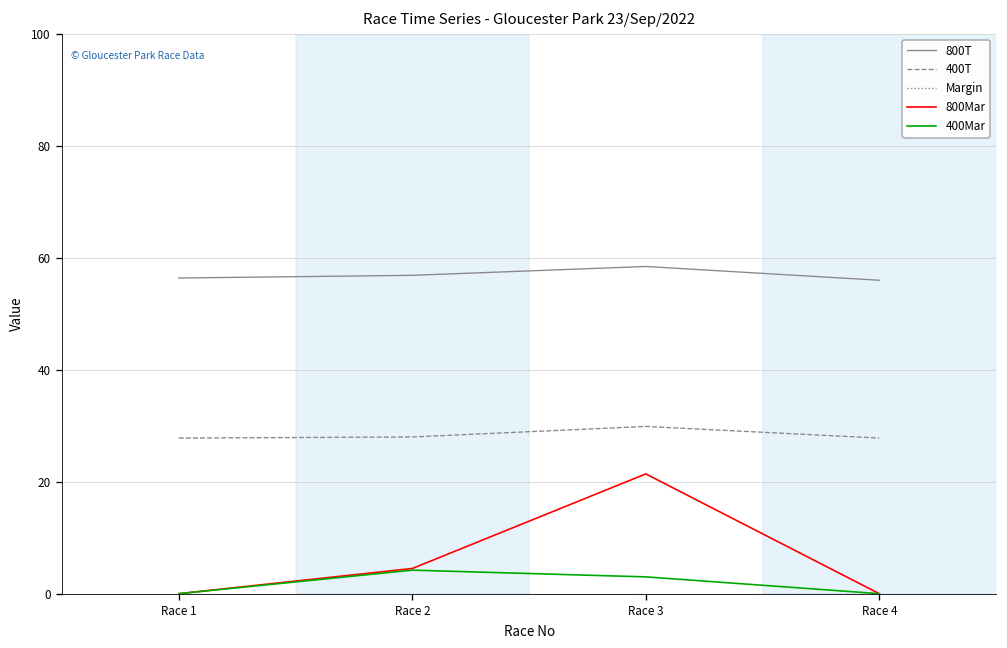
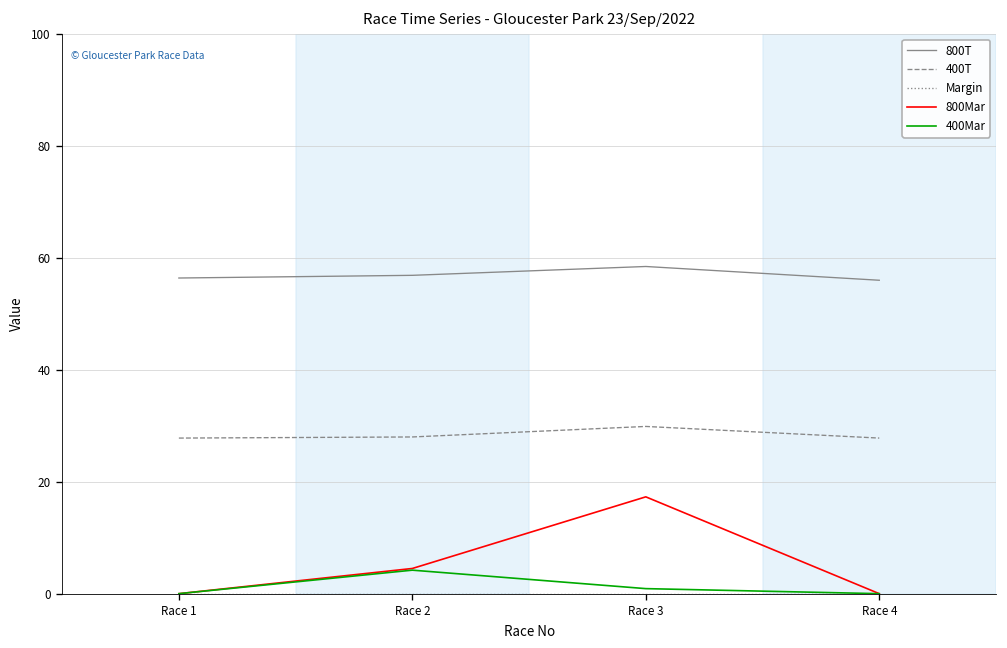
800Mar, Race 3: 21 -> 17
400Mar, Race 3: 3 -> 1
